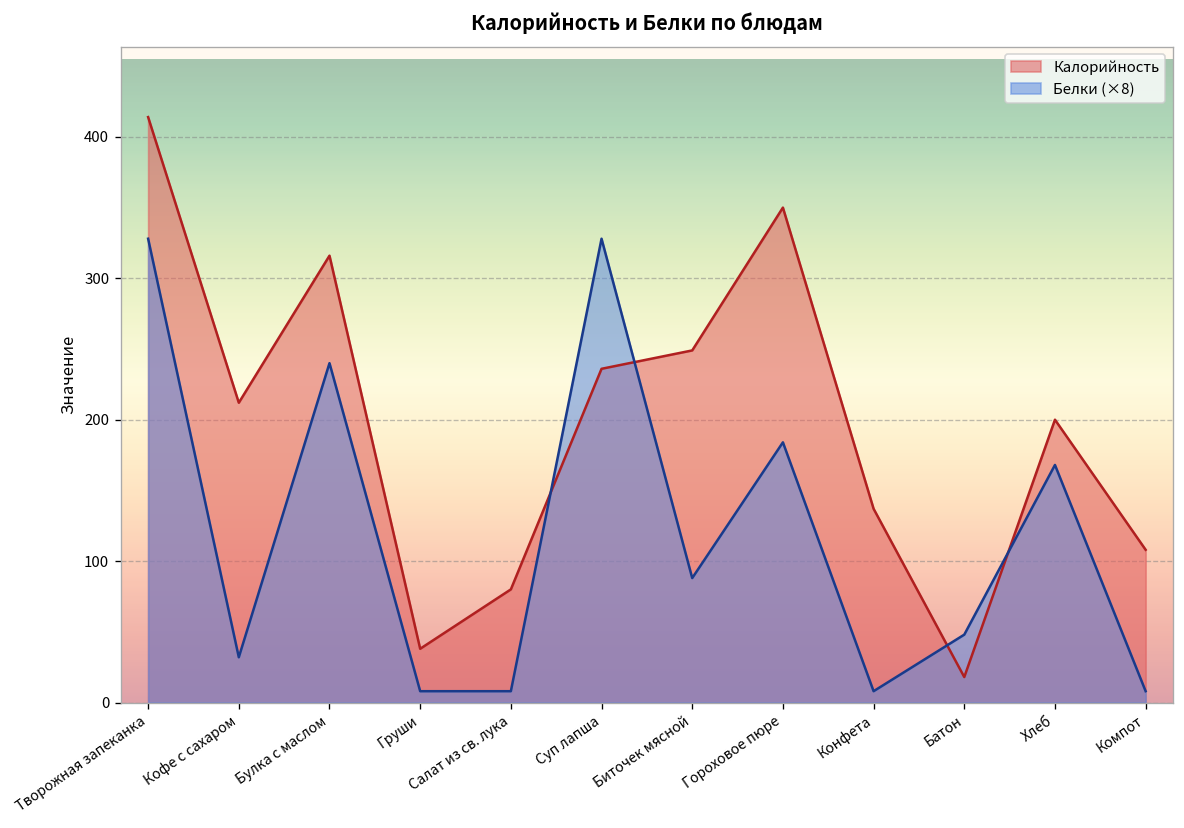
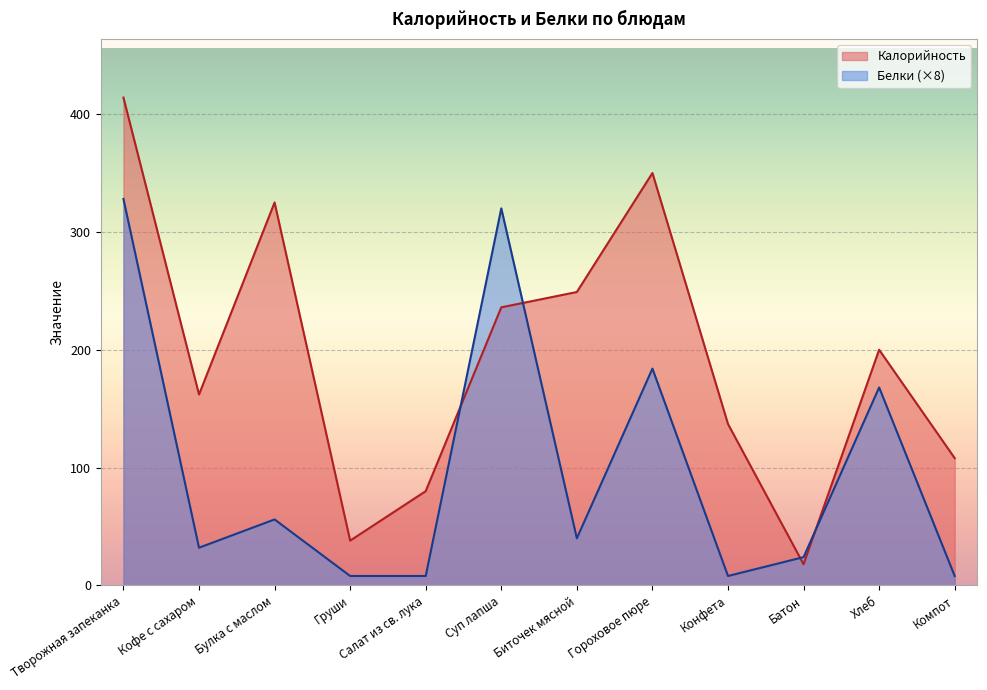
Калорийность, Кофе с сахаром: 212 -> 162
Калорийность, Булка с маслом: 316 -> 325
Белки (×8), Булка с маслом: 240 -> 56
Белки (×8), Суп лапша: 328 -> 320
Белки (×8), Биточек мясной: 88 -> 40
Белки (×8), Батон: 48 -> 24
